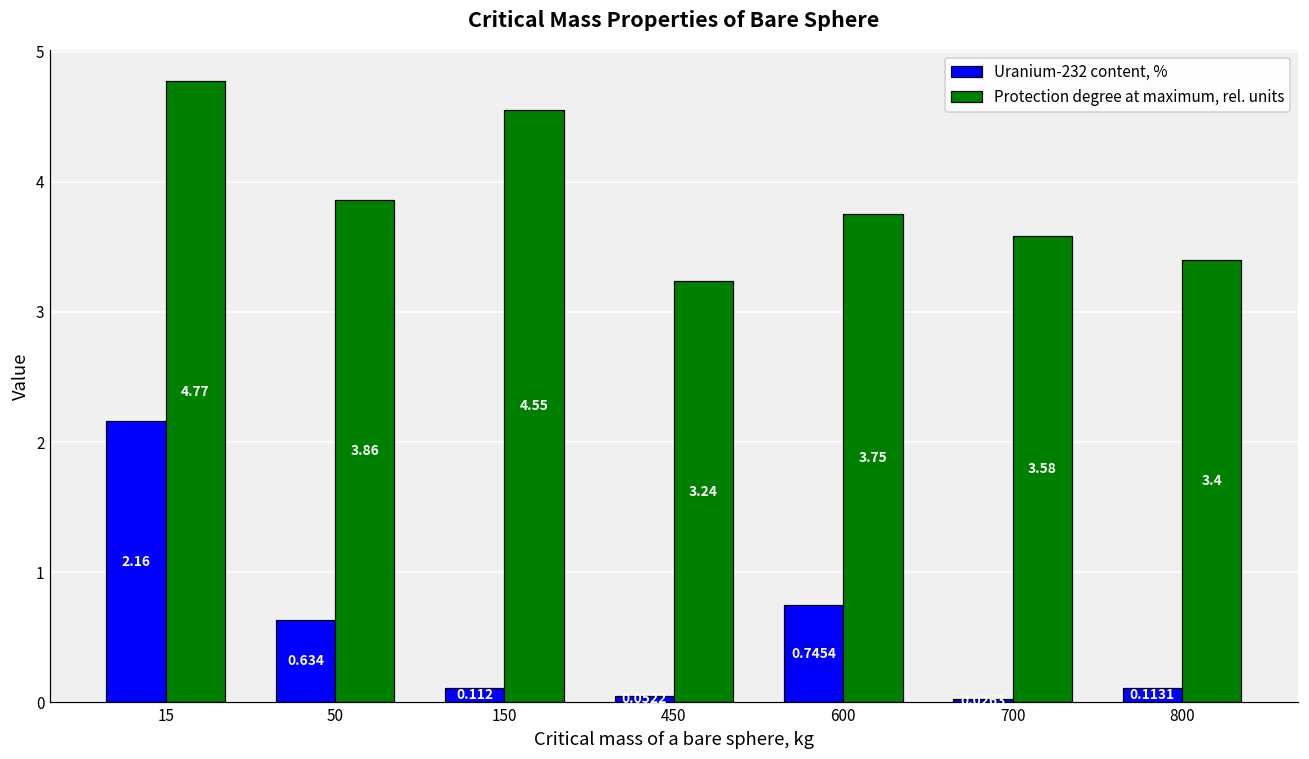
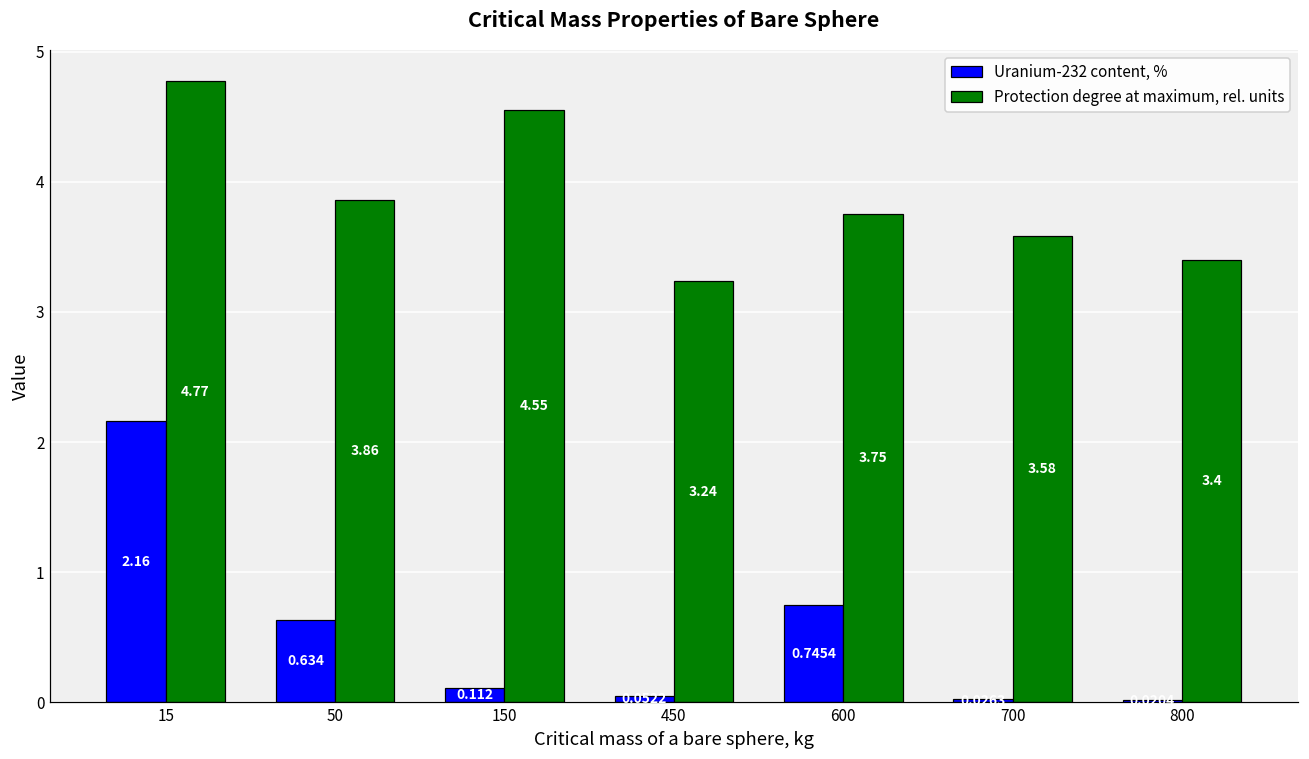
Uranium-232 content, %, 800: 0.11 -> 0.02
